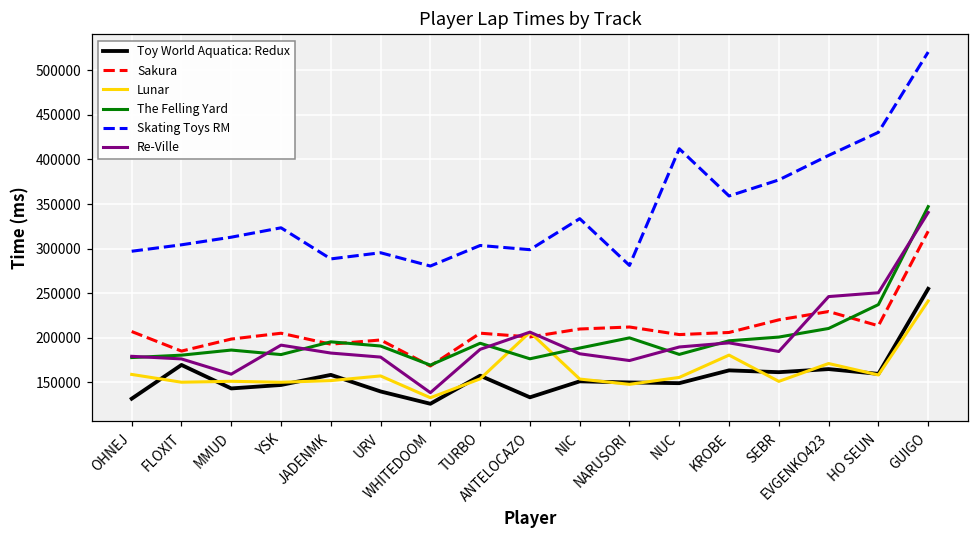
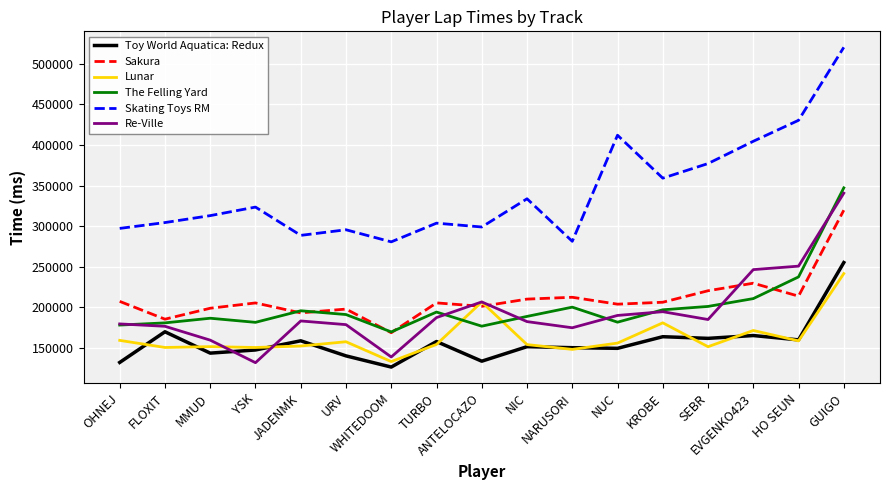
Re-Ville, YSK: 190000 -> 130000
